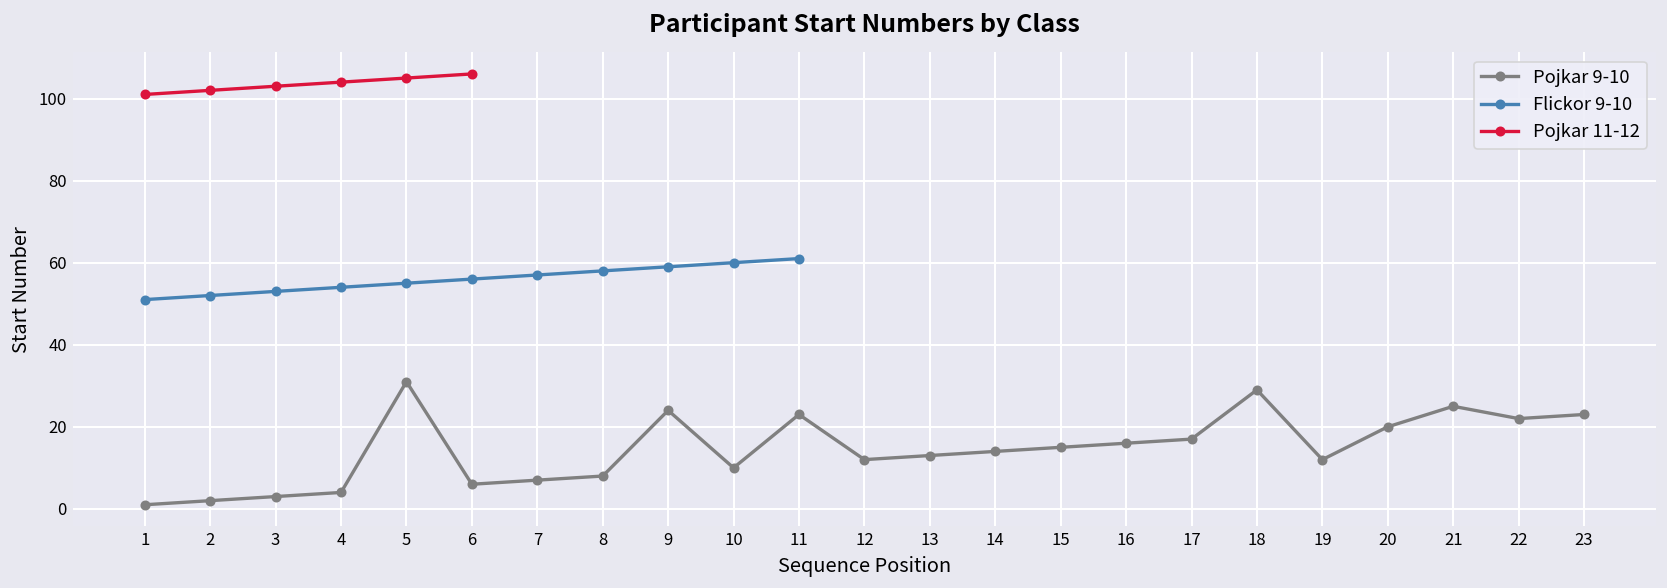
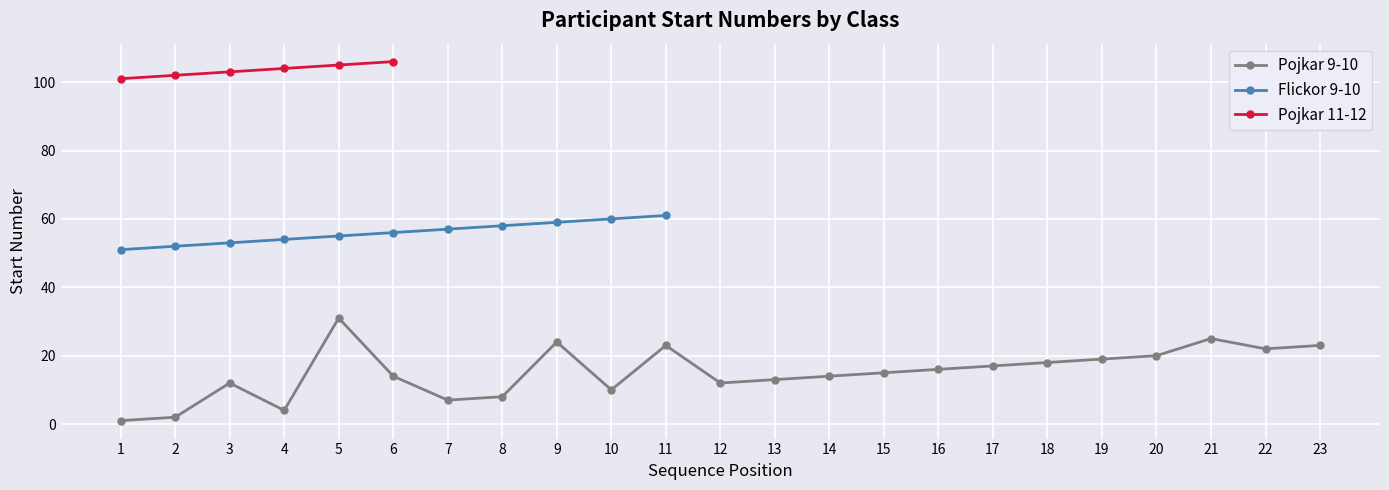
Pojkar 9-10, 3: 3 -> 12
Pojkar 9-10, 6: 6 -> 14
Pojkar 9-10, 18: 29 -> 18
Pojkar 9-10, 19: 12 -> 19
